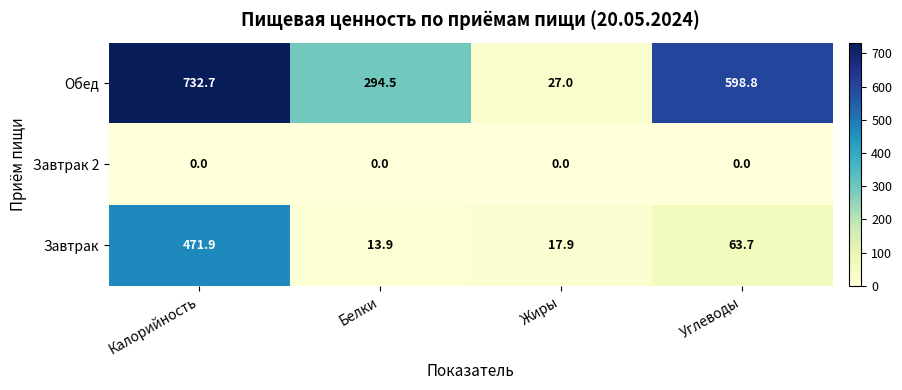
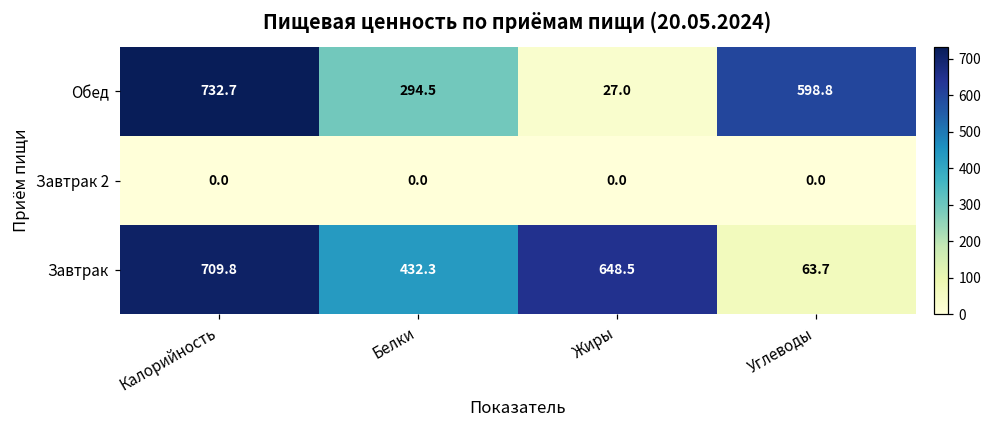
Завтрак, Калорийность: 471.9 -> 709.8
Завтрак, Белки: 13.9 -> 432.3
Завтрак, Жиры: 17.9 -> 648.5
